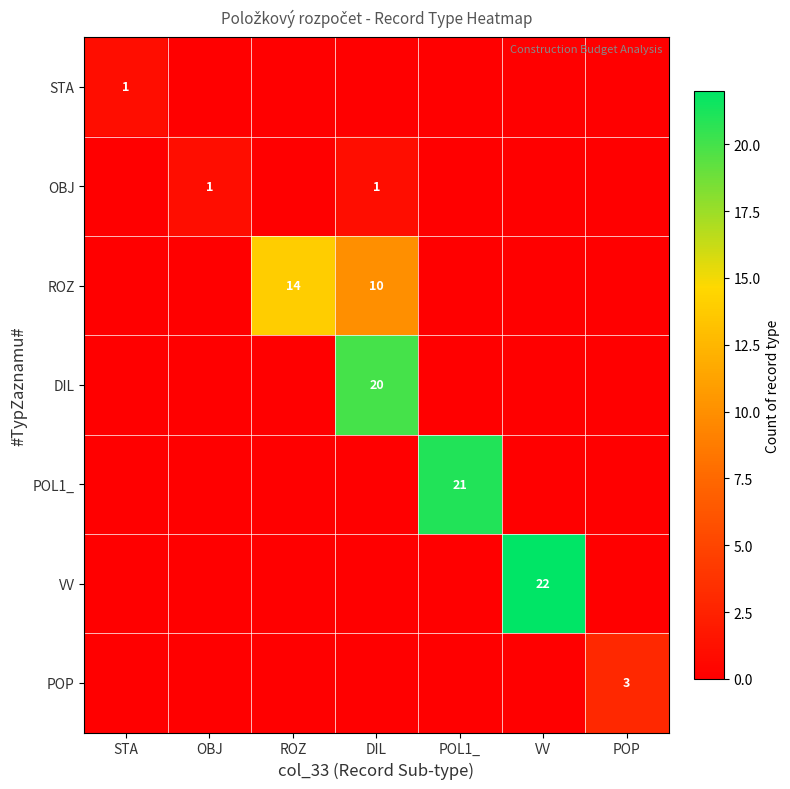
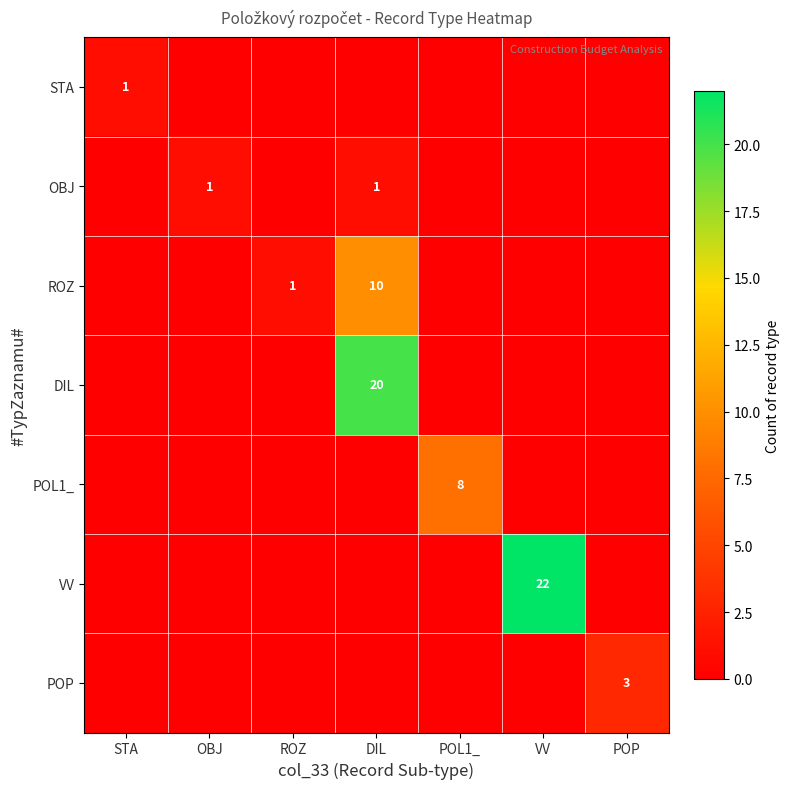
ROZ, ROZ: 14 -> 1
POL1_, POL1_: 21 -> 8
